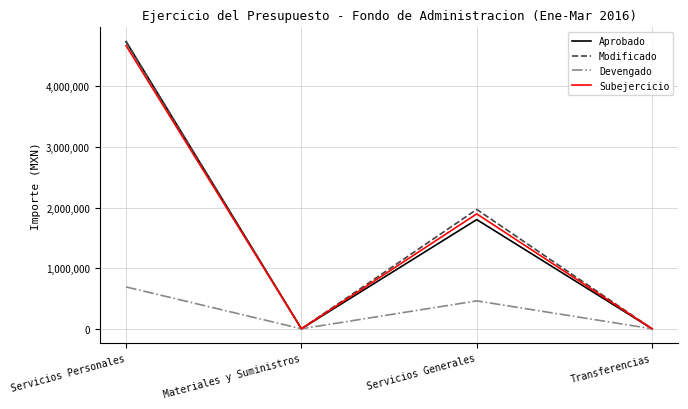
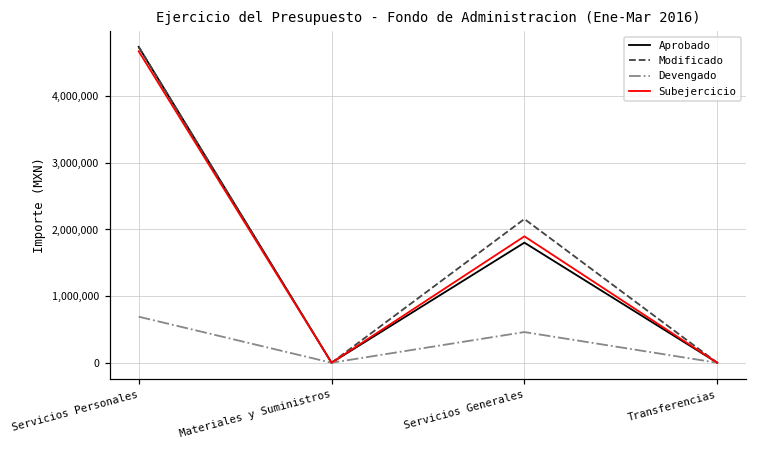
Modificado, Servicios Generales: 2,000,000 -> 2,200,000
